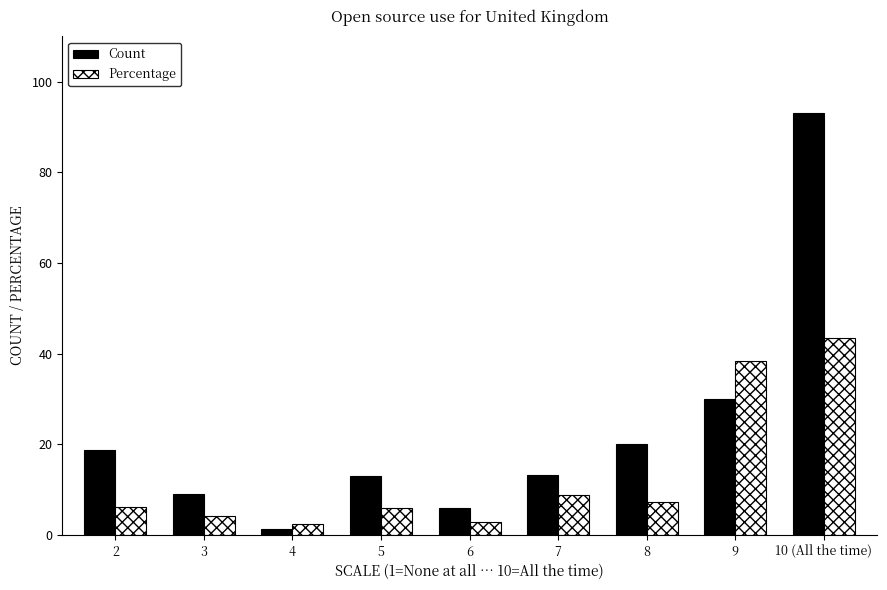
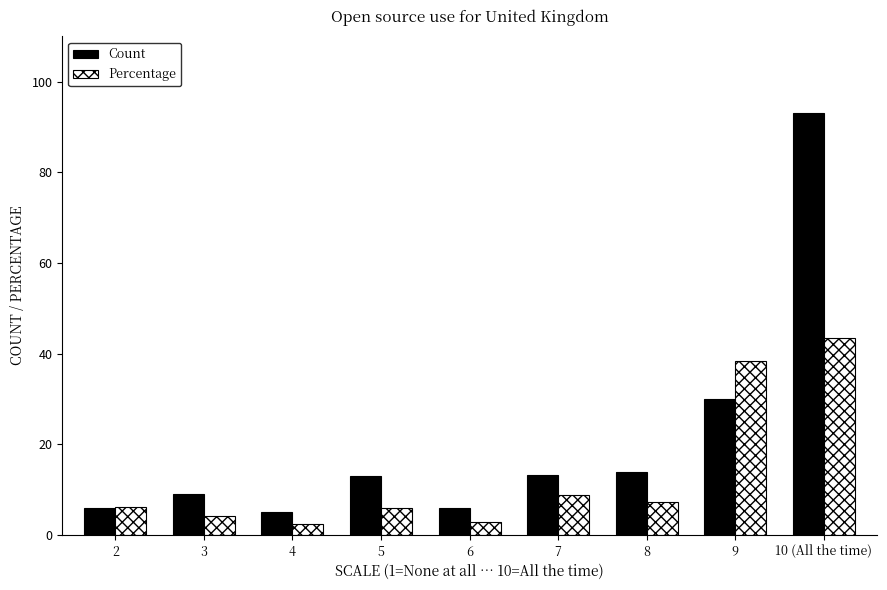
Count, 2: 19 -> 6
Count, 4: 1 -> 5
Count, 8: 20 -> 14
